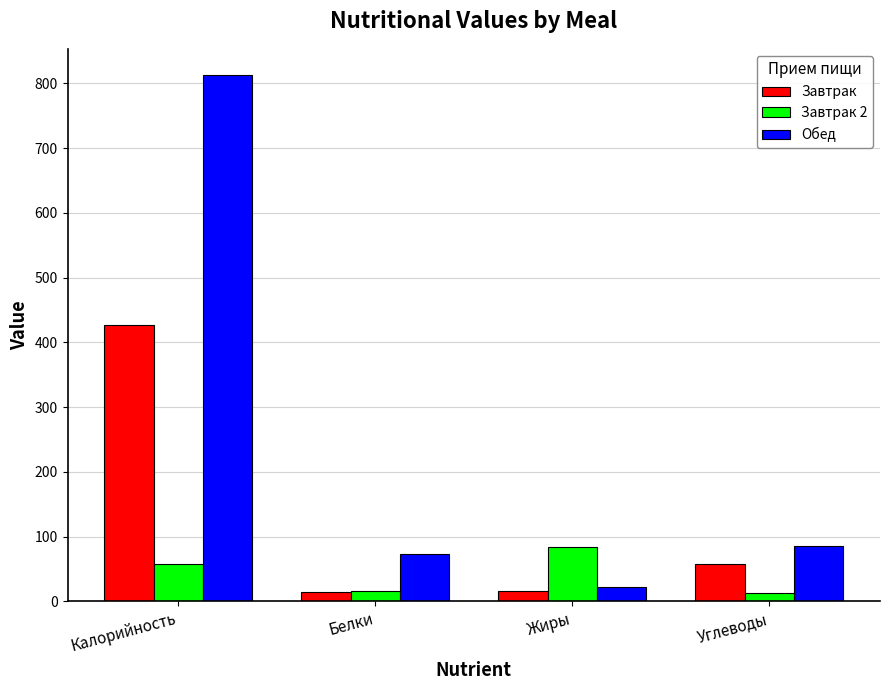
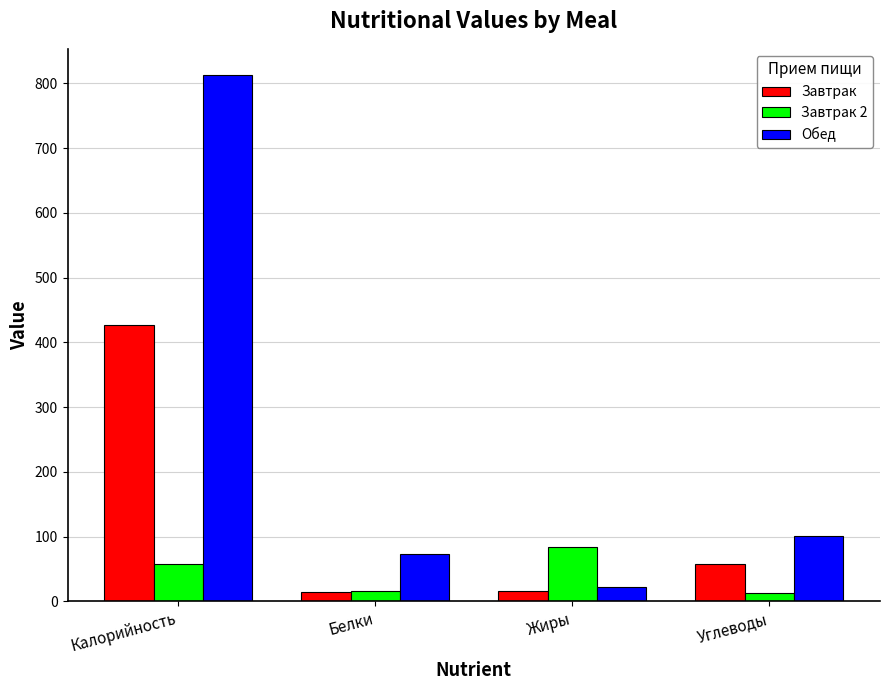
Обед, Углеводы: 90 -> 100
